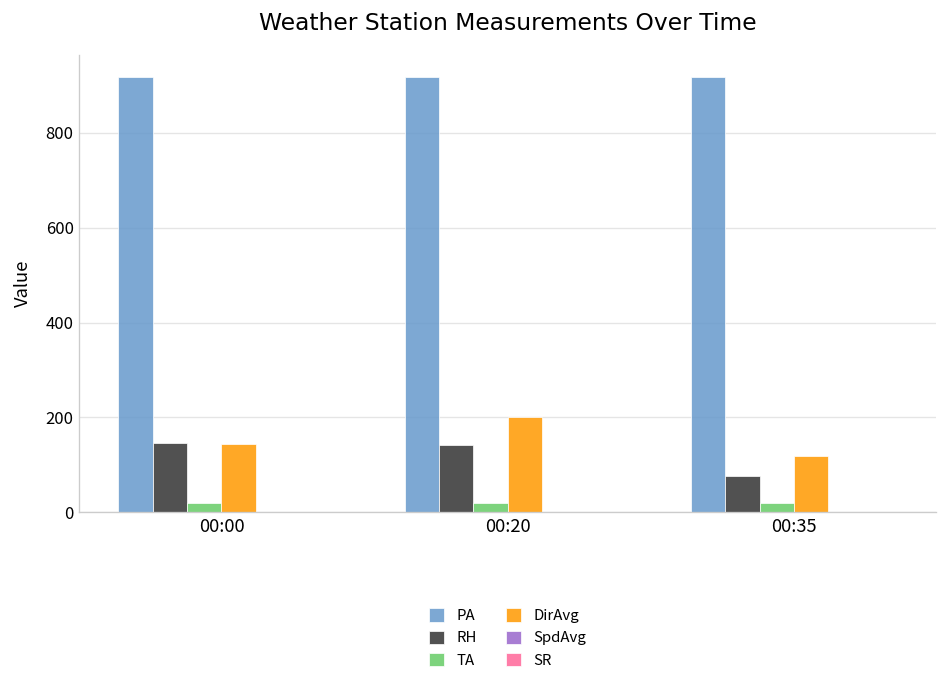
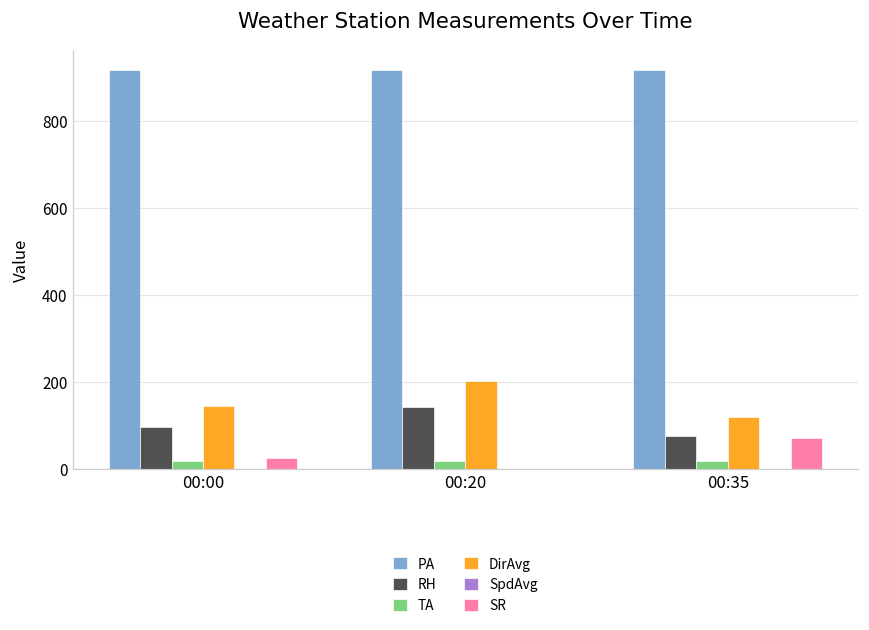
RH, 00:00: 150 -> 100
SR, 00:00: 0 -> 20
SR, 00:35: 0 -> 70
